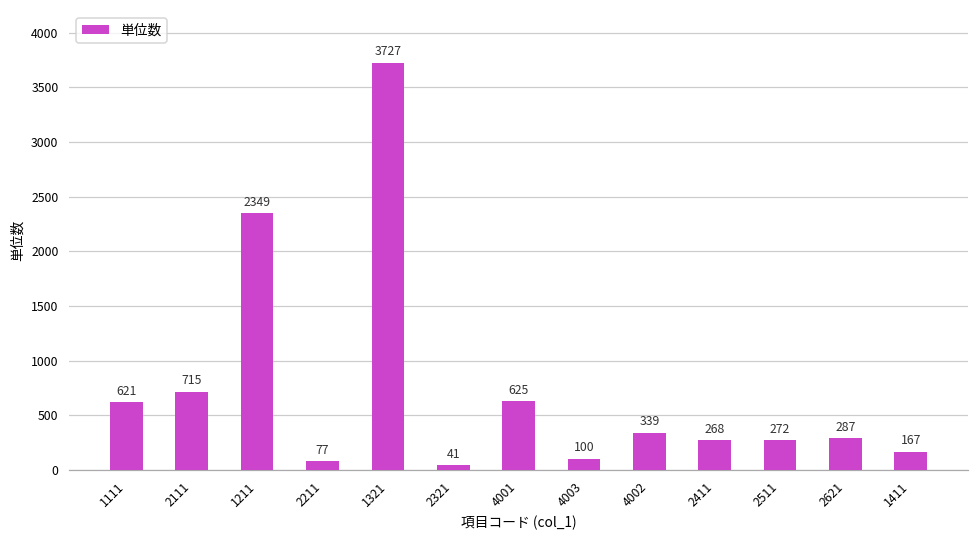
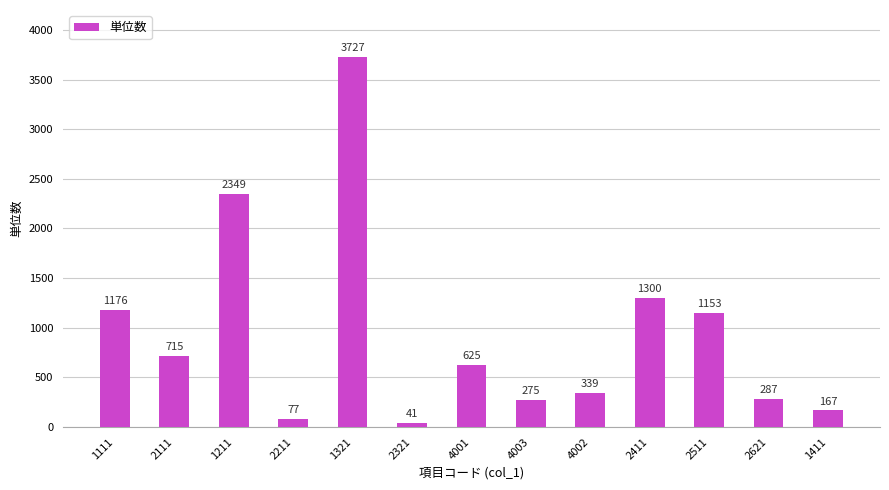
1111: 621 -> 1176
4003: 100 -> 275
2411: 268 -> 1300
2511: 272 -> 1153
